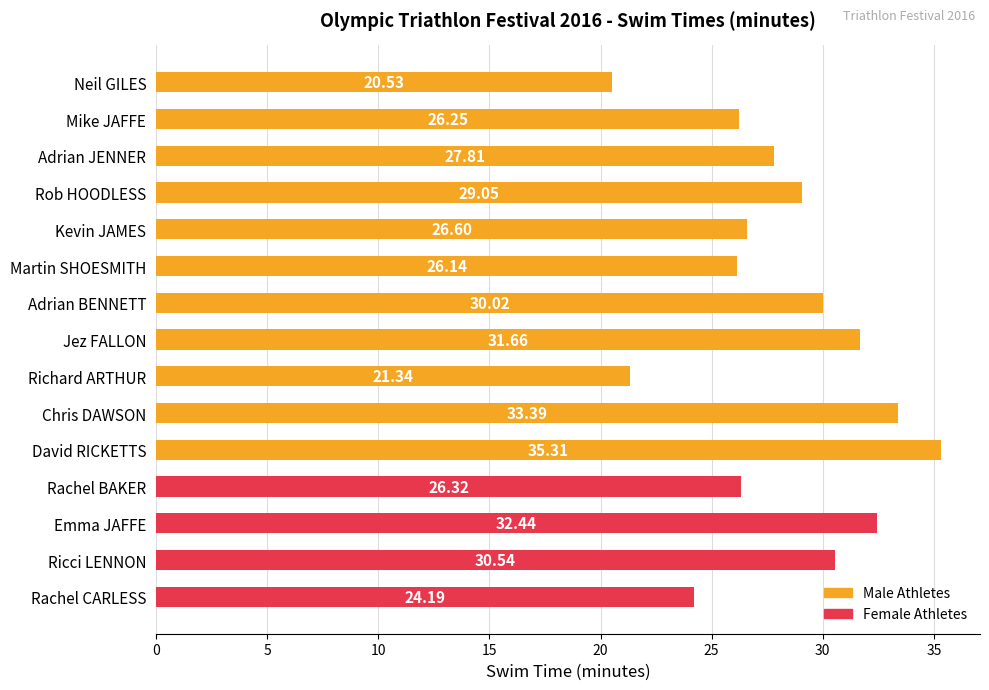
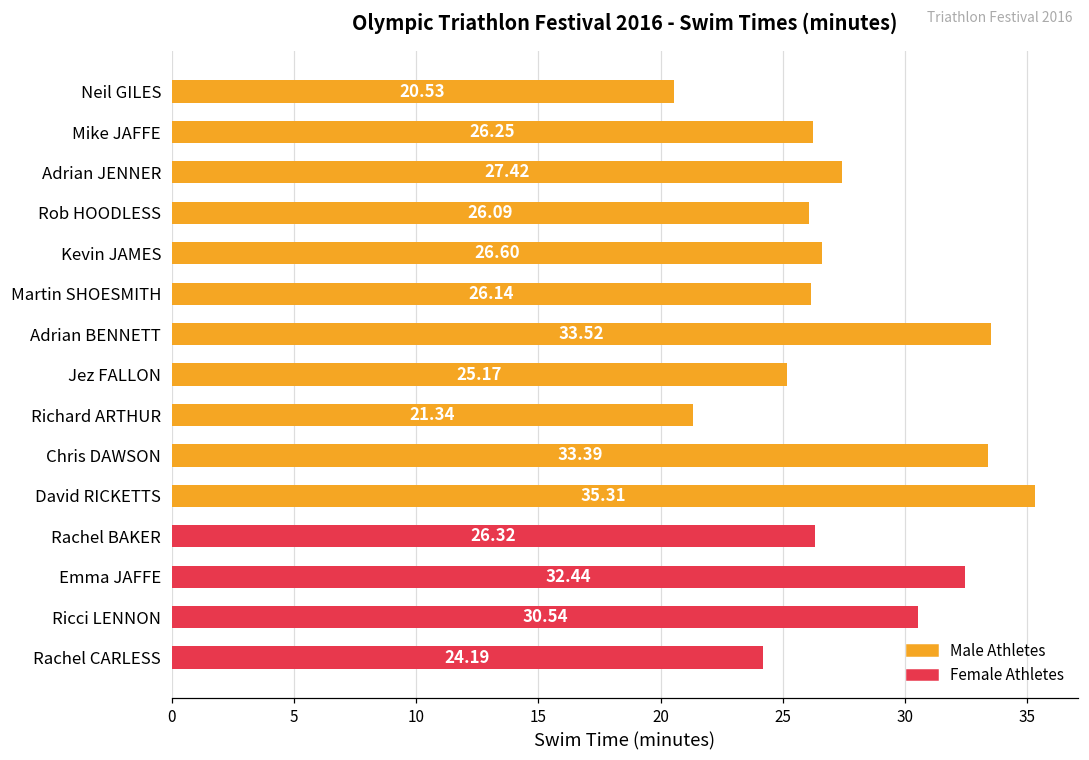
Adrian JENNER: 27.81 -> 27.42
Rob HOODLESS: 29.05 -> 26.09
Adrian BENNETT: 30.02 -> 33.52
Jez FALLON: 31.66 -> 25.17
